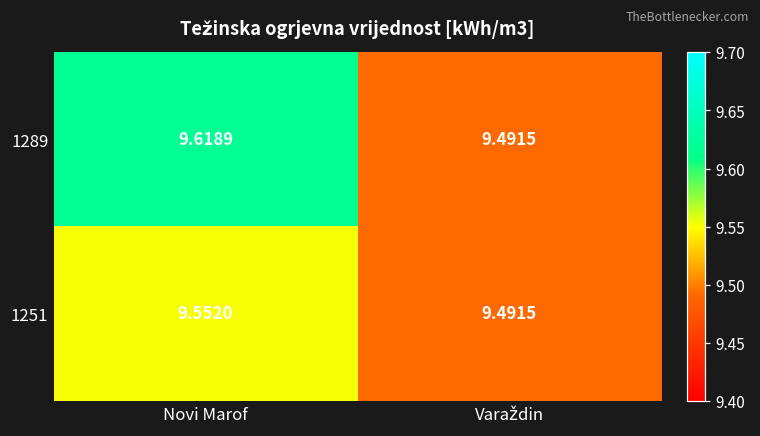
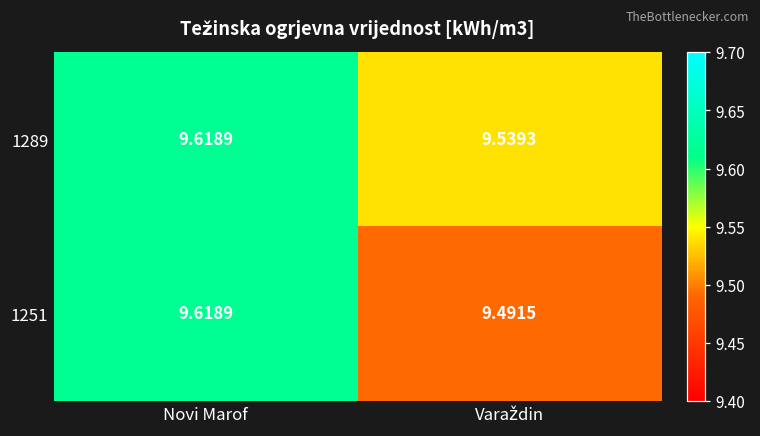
1289, Varaždin: 9.4915 -> 9.5393
1251, Novi Marof: 9.5520 -> 9.6189
